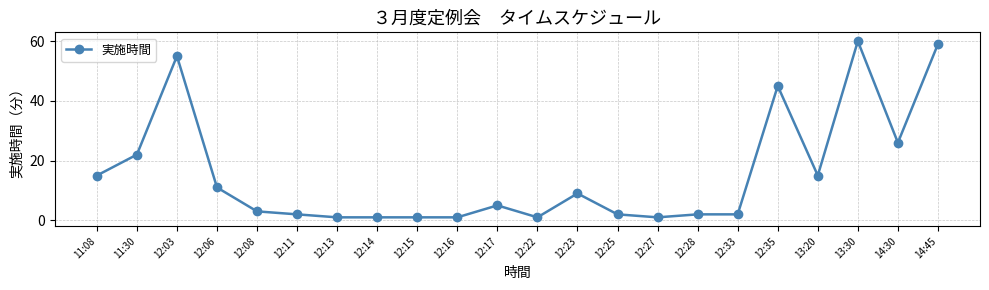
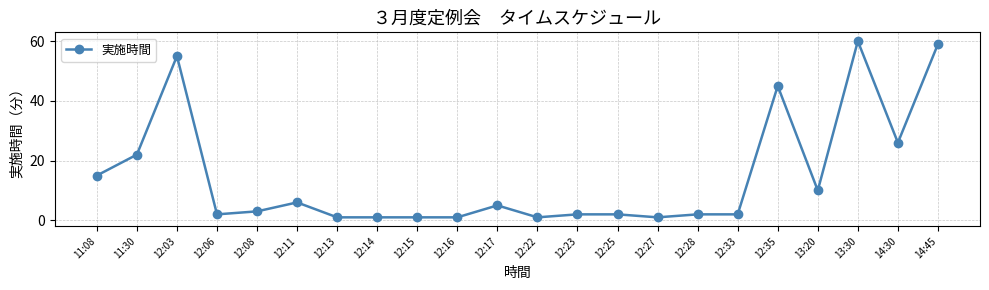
12:06: 11 -> 2
12:11: 2 -> 6
12:23: 9 -> 2
13:20: 15 -> 10
